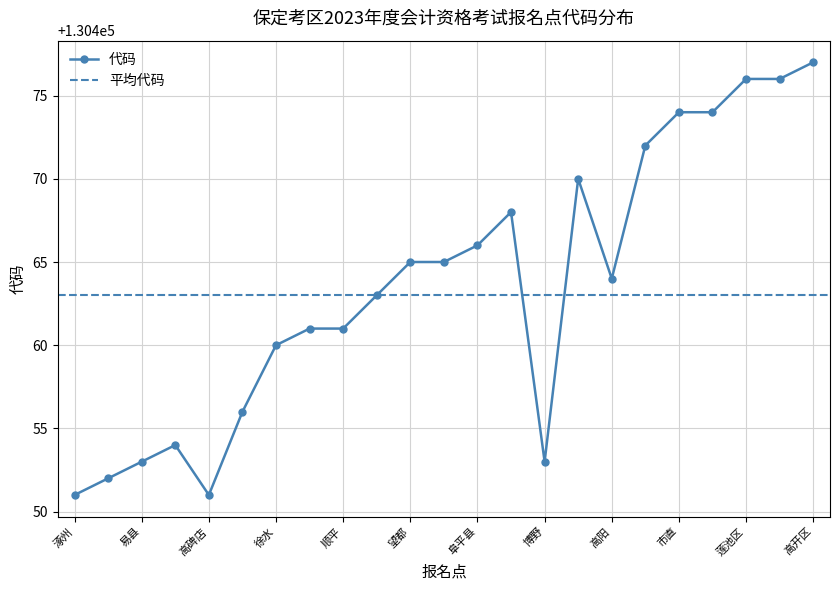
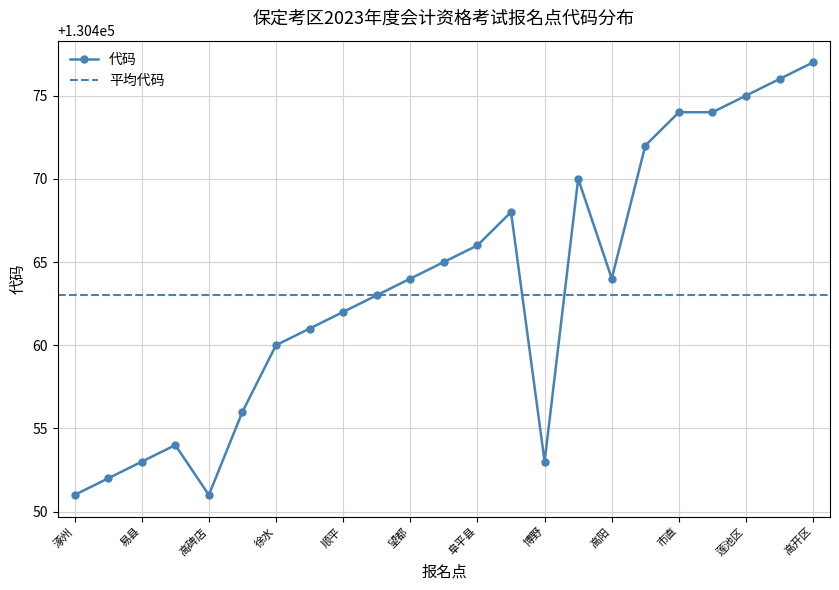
顺平: 130461 -> 130462
望都: 130465 -> 130464
莲池区: 130476 -> 130475
